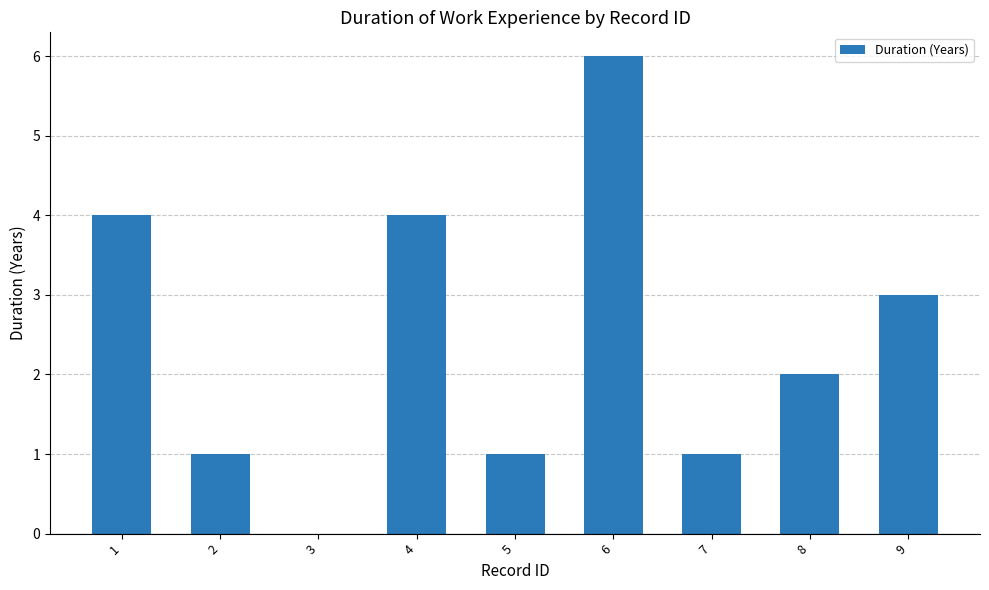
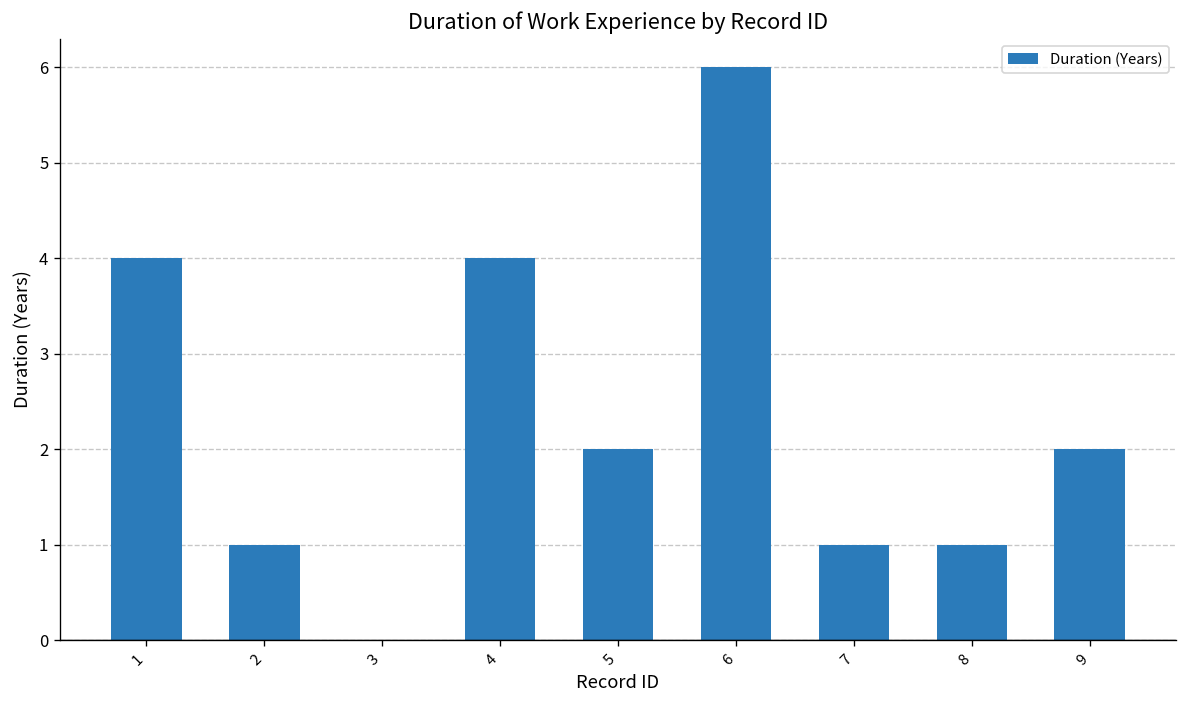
5: 1 -> 2
8: 2 -> 1
9: 3 -> 2
